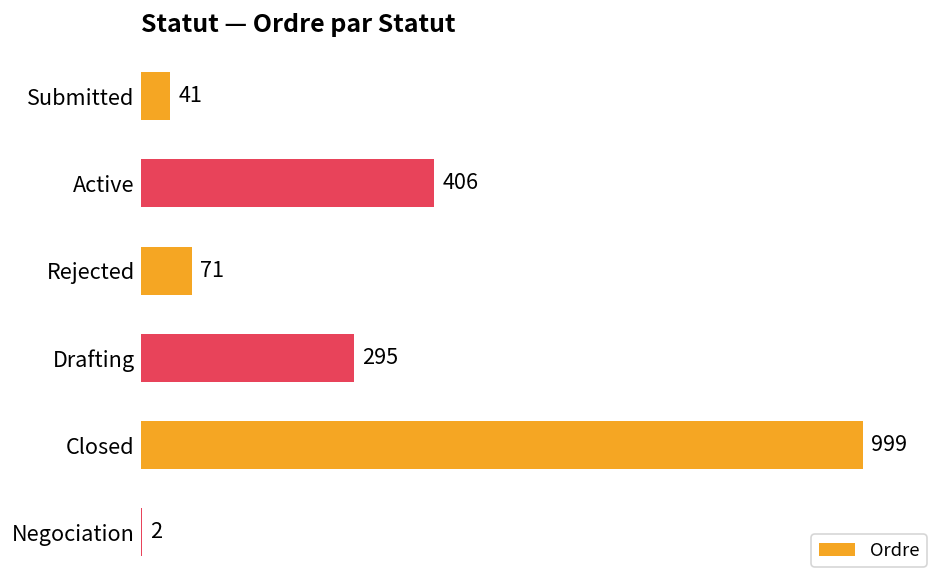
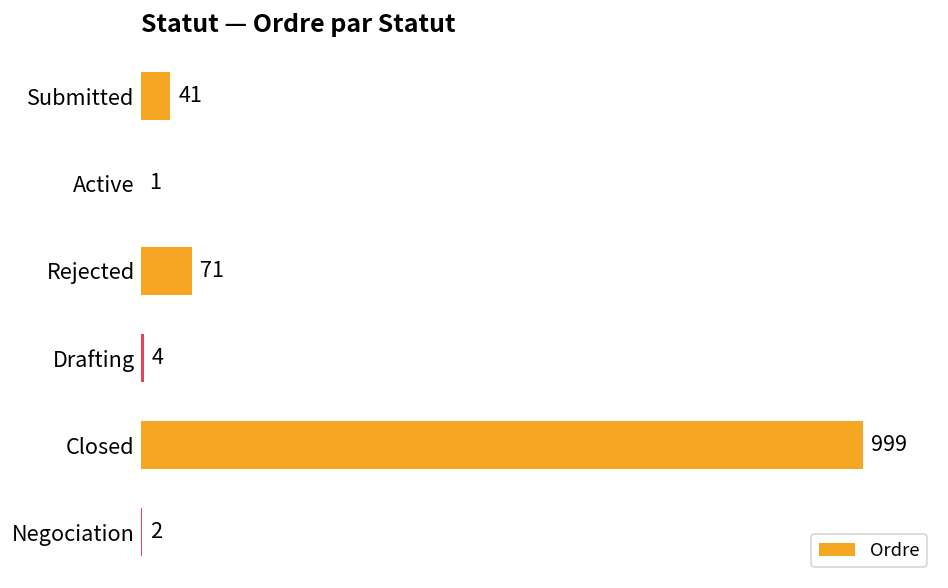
Active: 406 -> 1
Drafting: 295 -> 4
